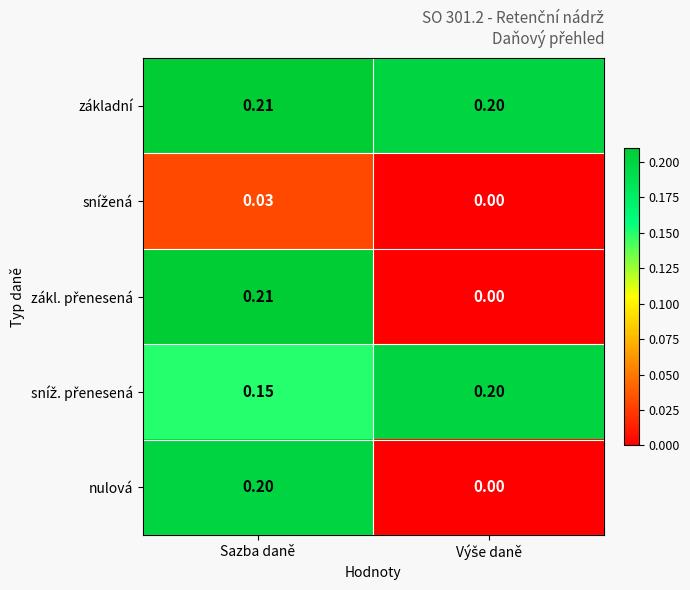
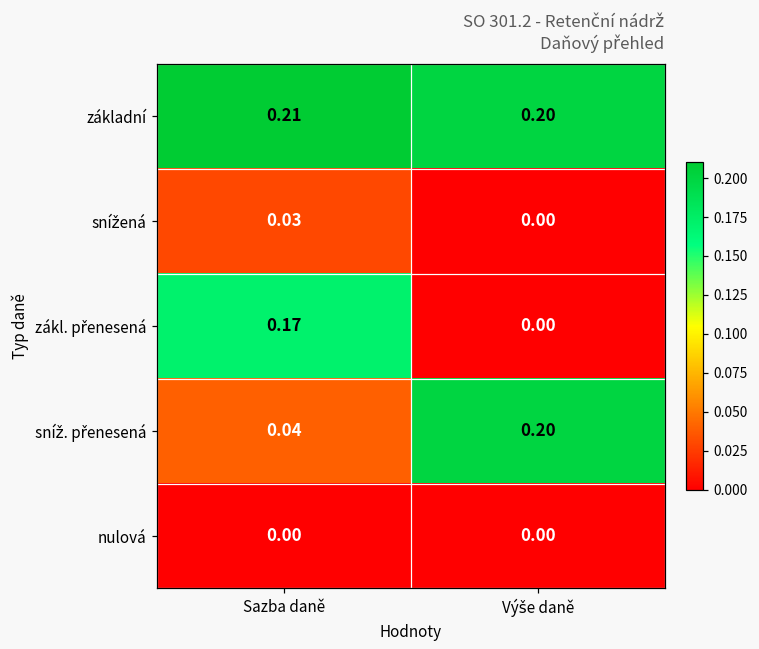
zákl. přenesená, Sazba daně: 0.21 -> 0.17
sníž. přenesená, Sazba daně: 0.15 -> 0.04
nulová, Sazba daně: 0.20 -> 0.00
